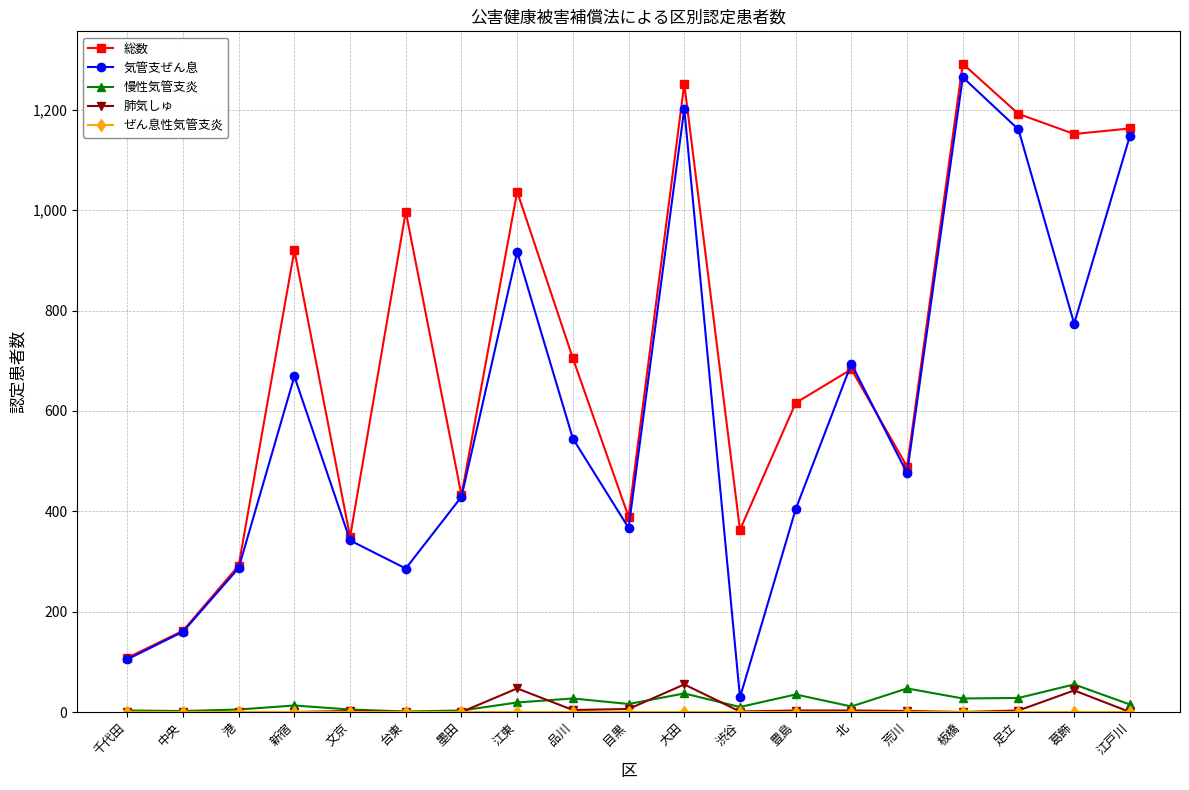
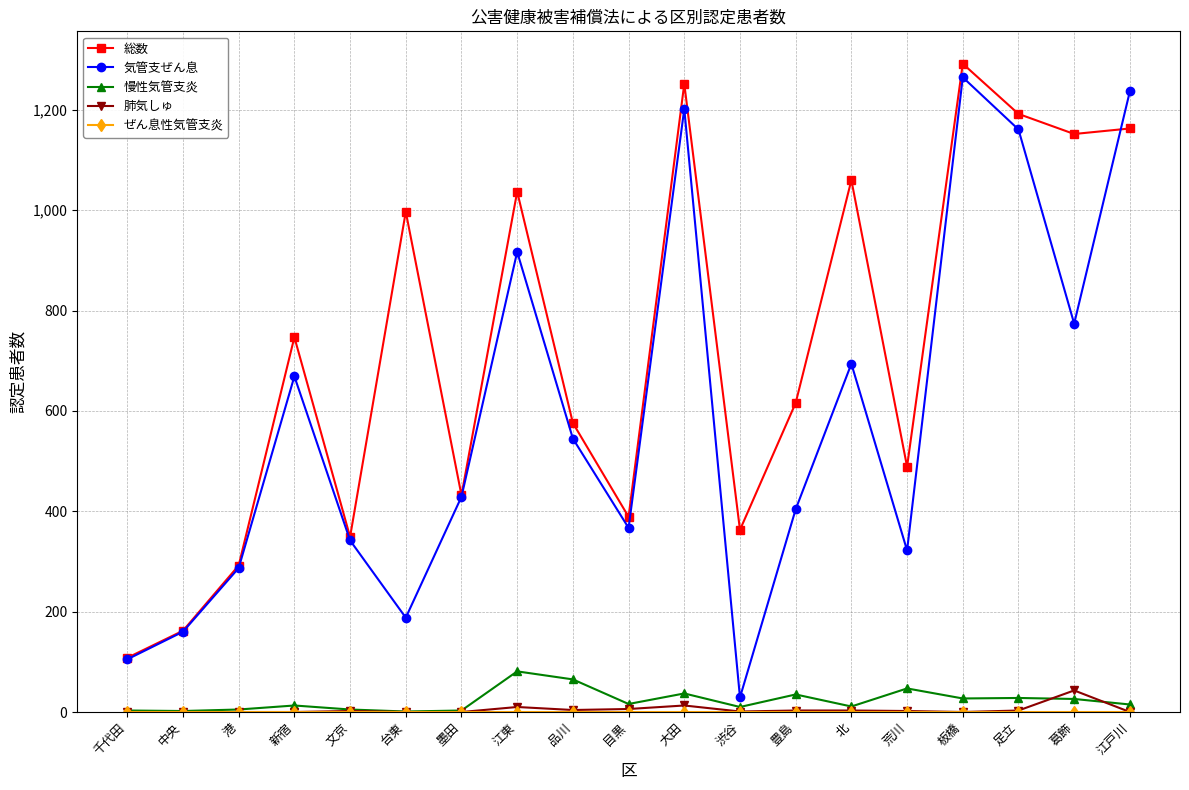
総数, 新宿: 920 -> 750
気管支ぜん息, 台東: 290 -> 190
慢性気管支炎, 江東: 20 -> 80
肺気しゅ, 江東: 50 -> 10
総数, 品川: 710 -> 580
慢性気管支炎, 品川: 30 -> 70
肺気しゅ, 大田: 60 -> 10
総数, 北: 680 -> 1,060
気管支ぜん息, 荒川: 480 -> 320
慢性気管支炎, 葛飾: 60 -> 30
気管支ぜん息, 江戸川: 1,150 -> 1,240
